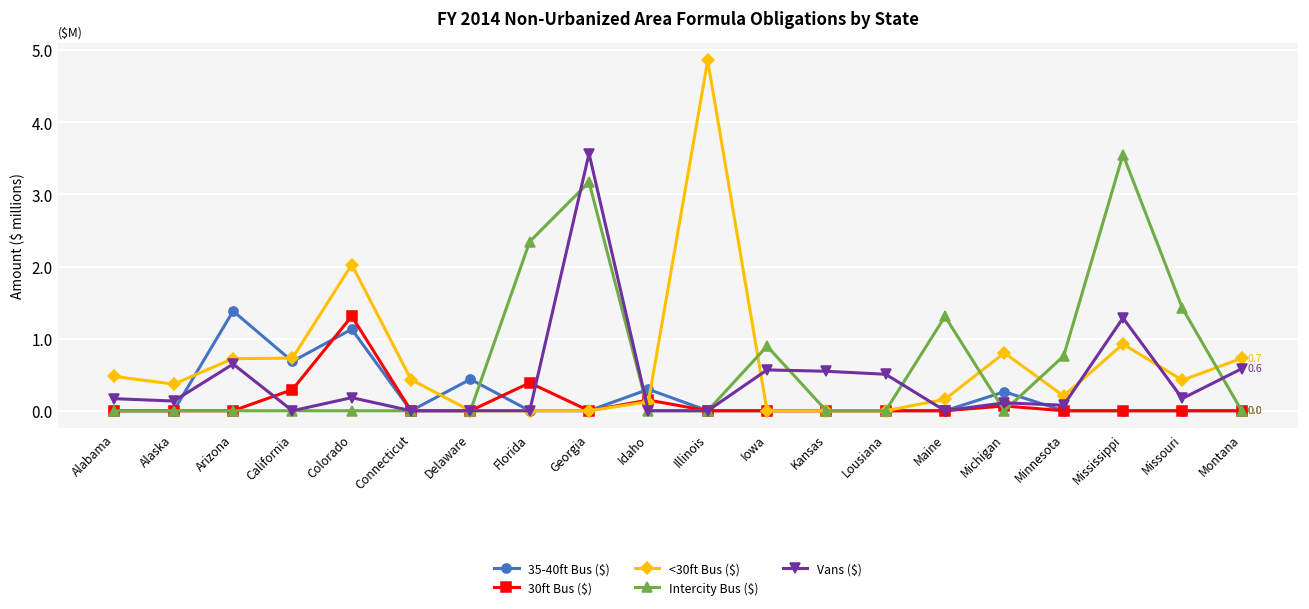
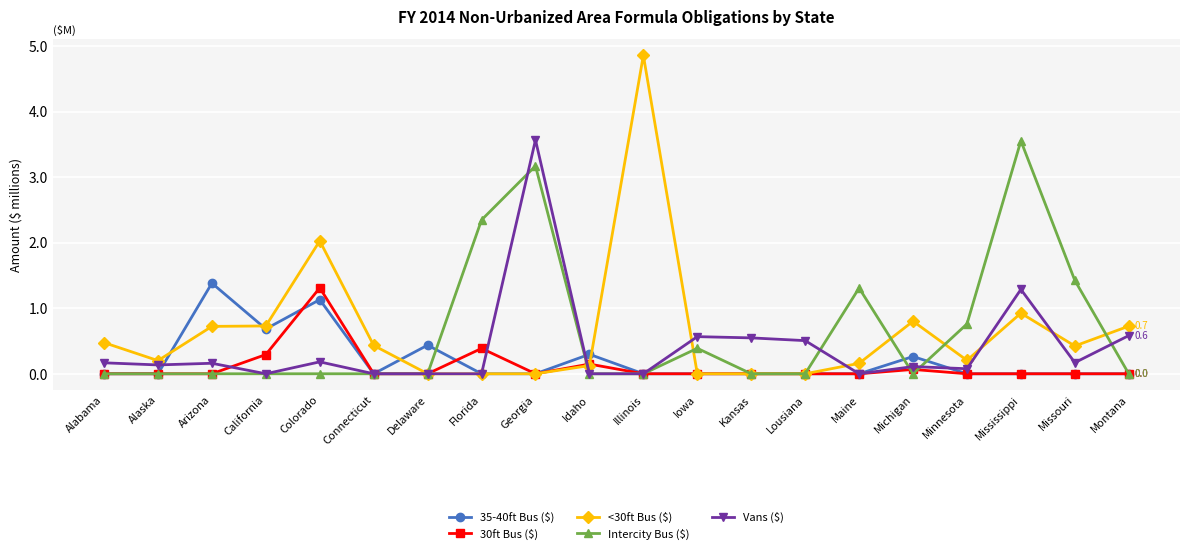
<30ft Bus ($), Alaska: 0.4 -> 0.2
Vans ($), Arizona: 0.6 -> 0.2
Intercity Bus ($), Iowa: 0.9 -> 0.4
